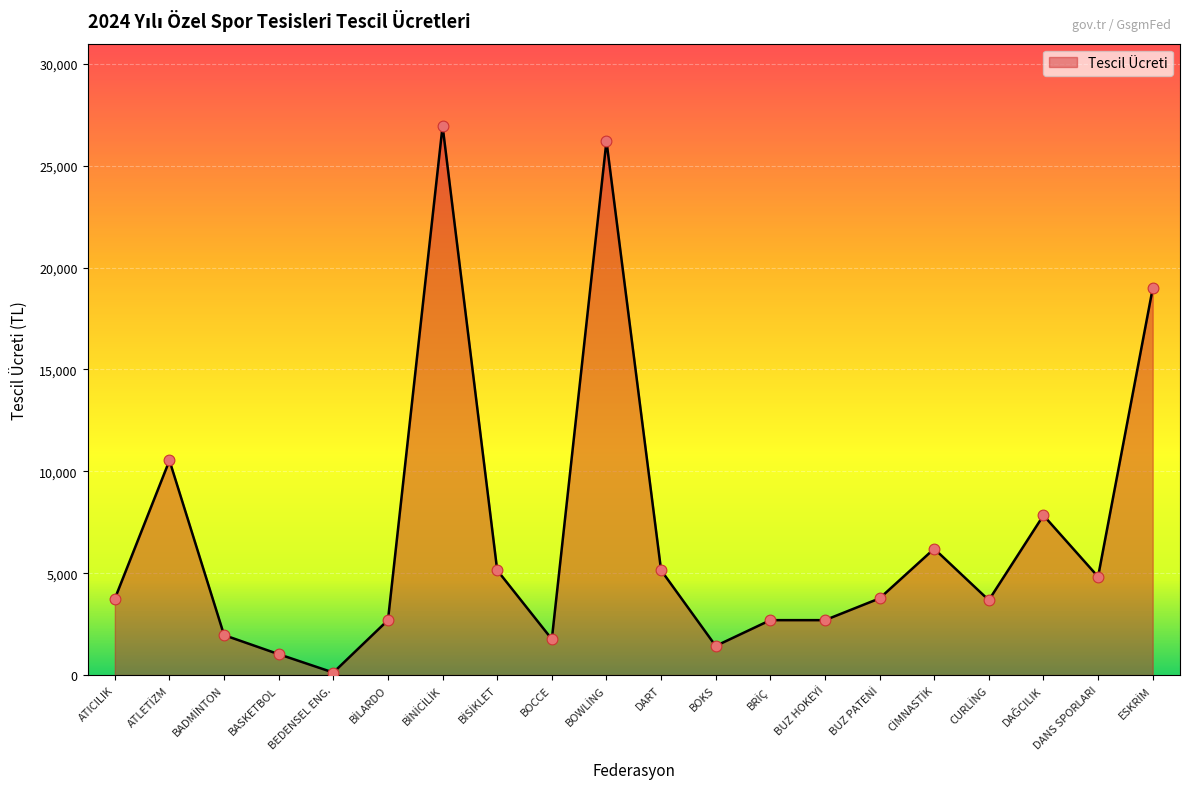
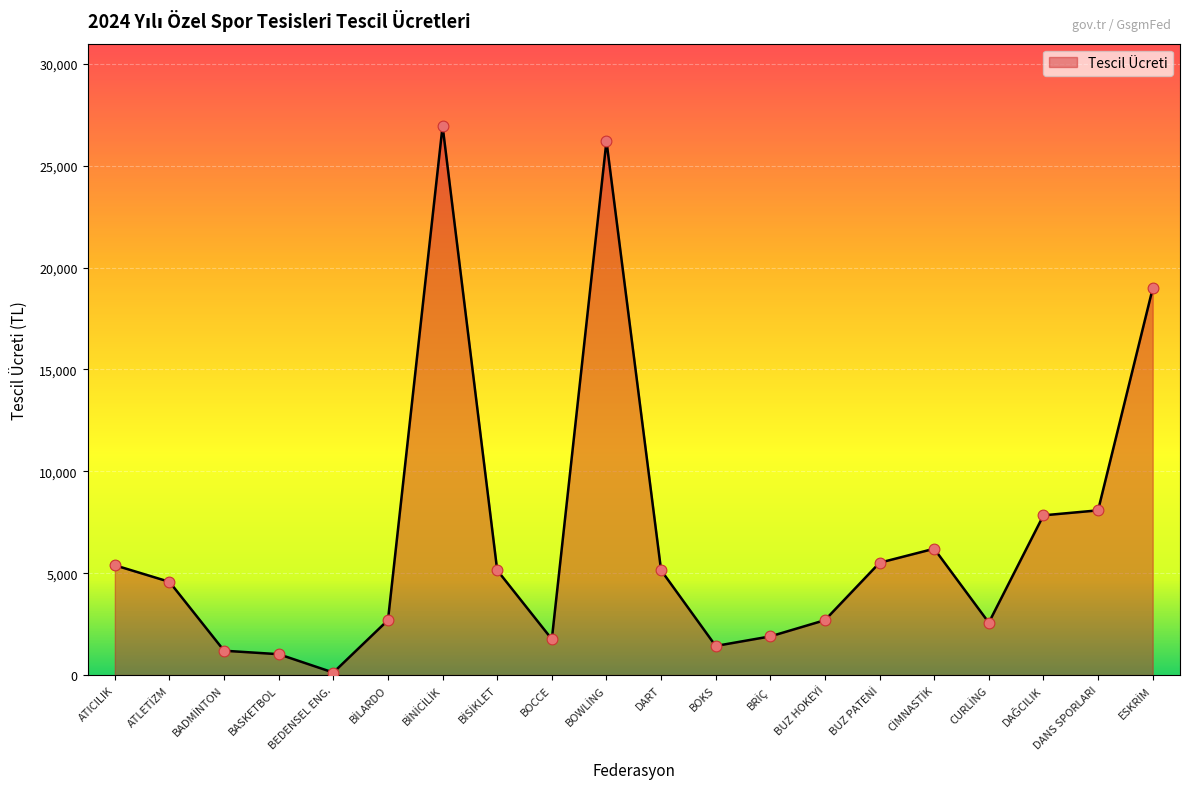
ATICILIK: 3,700 -> 5,400
ATLETİZM: 10,500 -> 4,600
BADMİNTON: 2,000 -> 1,200
BRİÇ: 2,700 -> 1,900
BUZ PATENİ: 3,800 -> 5,500
CURLİNG: 3,700 -> 2,600
DANS SPORLARI: 4,800 -> 8,100
